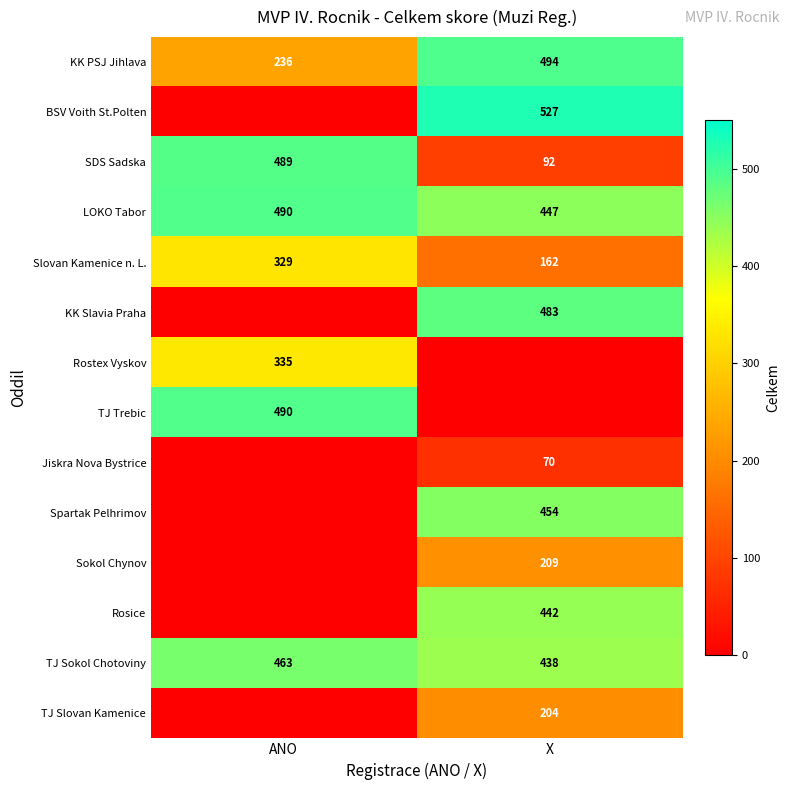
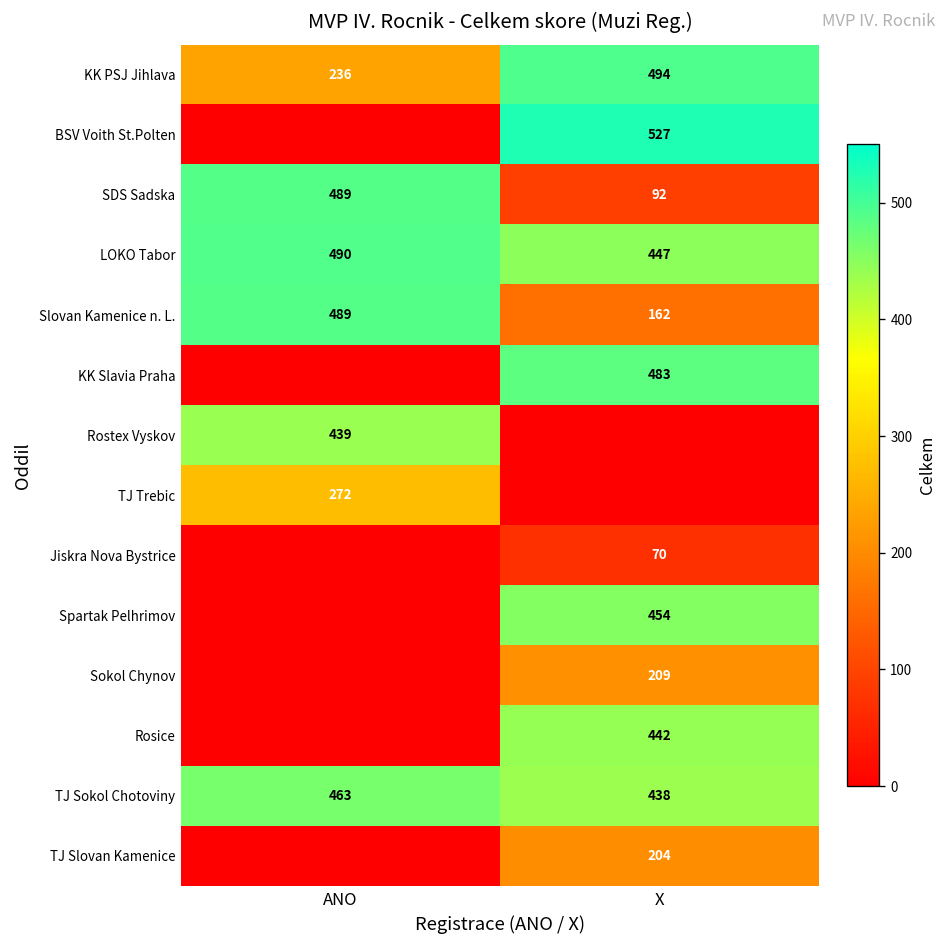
Slovan Kamenice n. L., ANO: 329 -> 489
Rostex Vyskov, ANO: 335 -> 439
TJ Trebic, ANO: 490 -> 272
